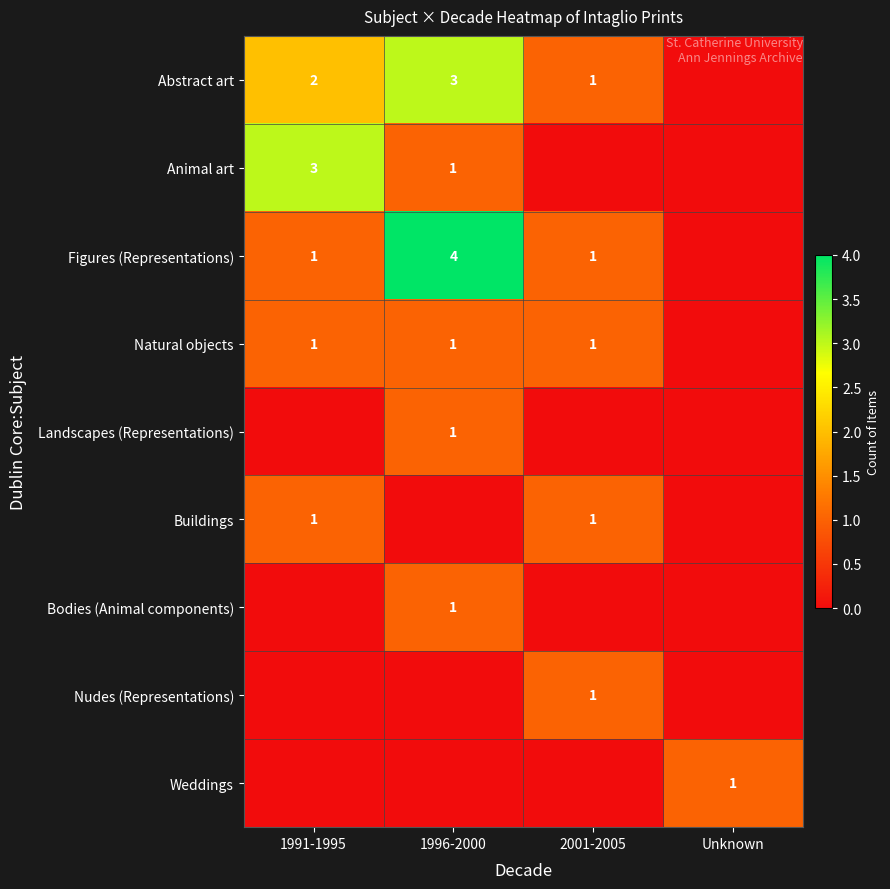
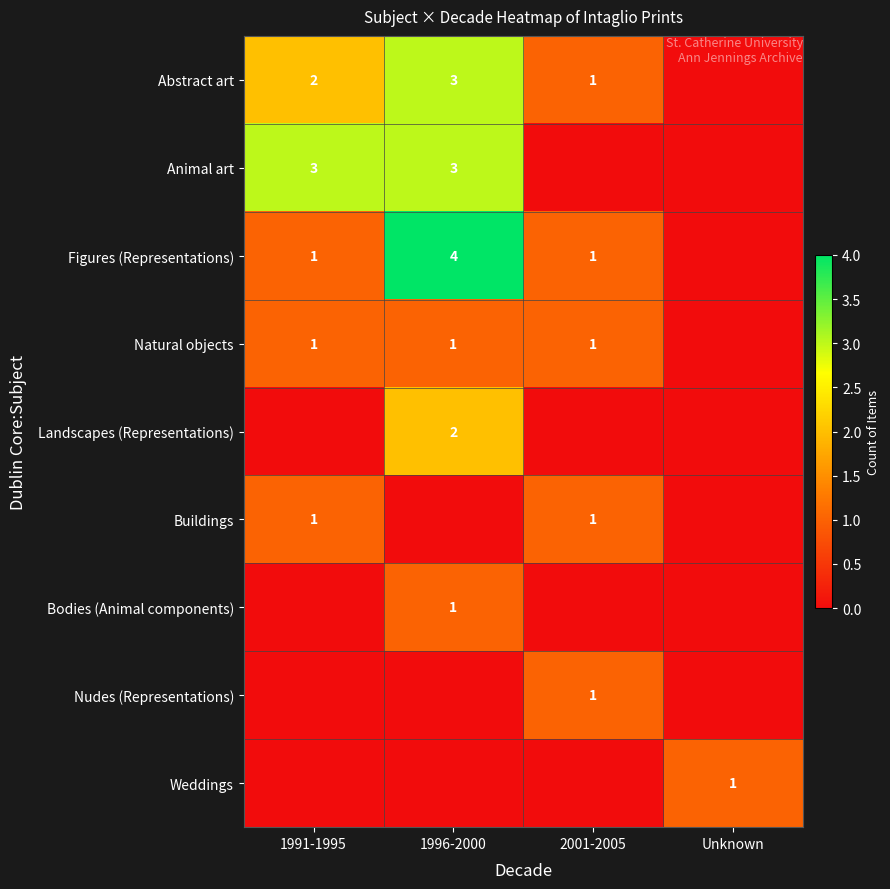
Animal art, 1996-2000: 1 -> 3
Landscapes (Representations), 1996-2000: 1 -> 2
